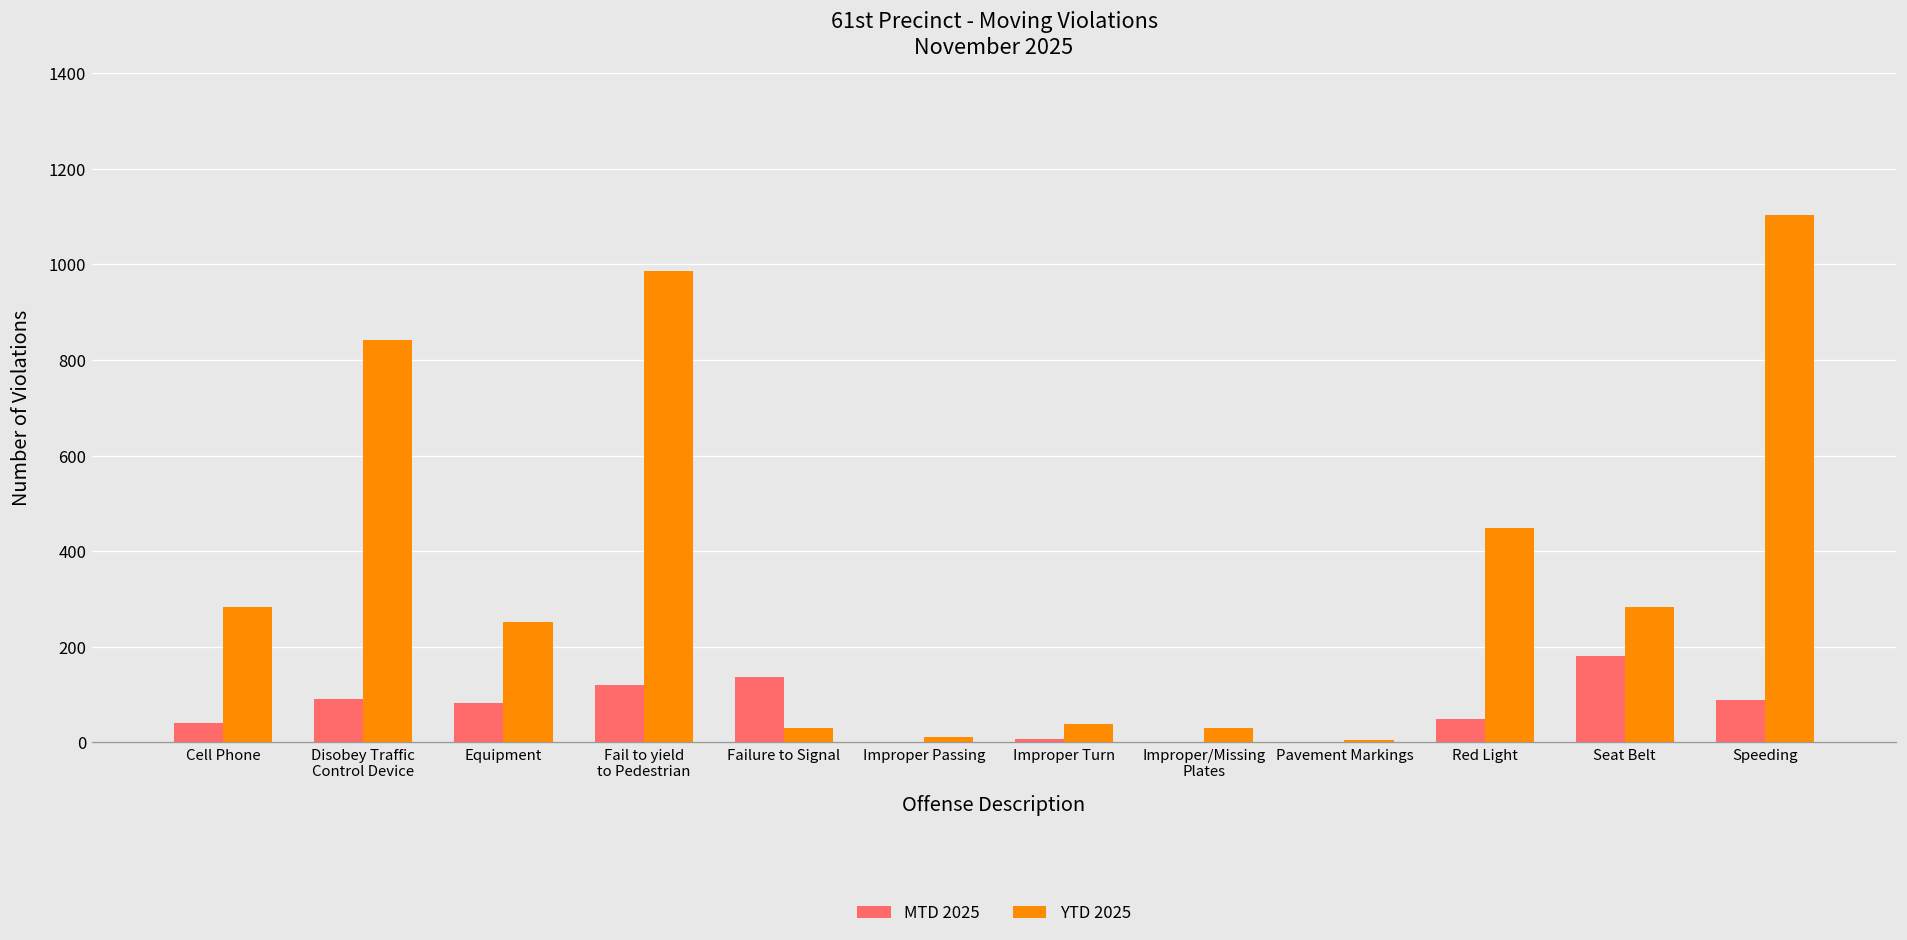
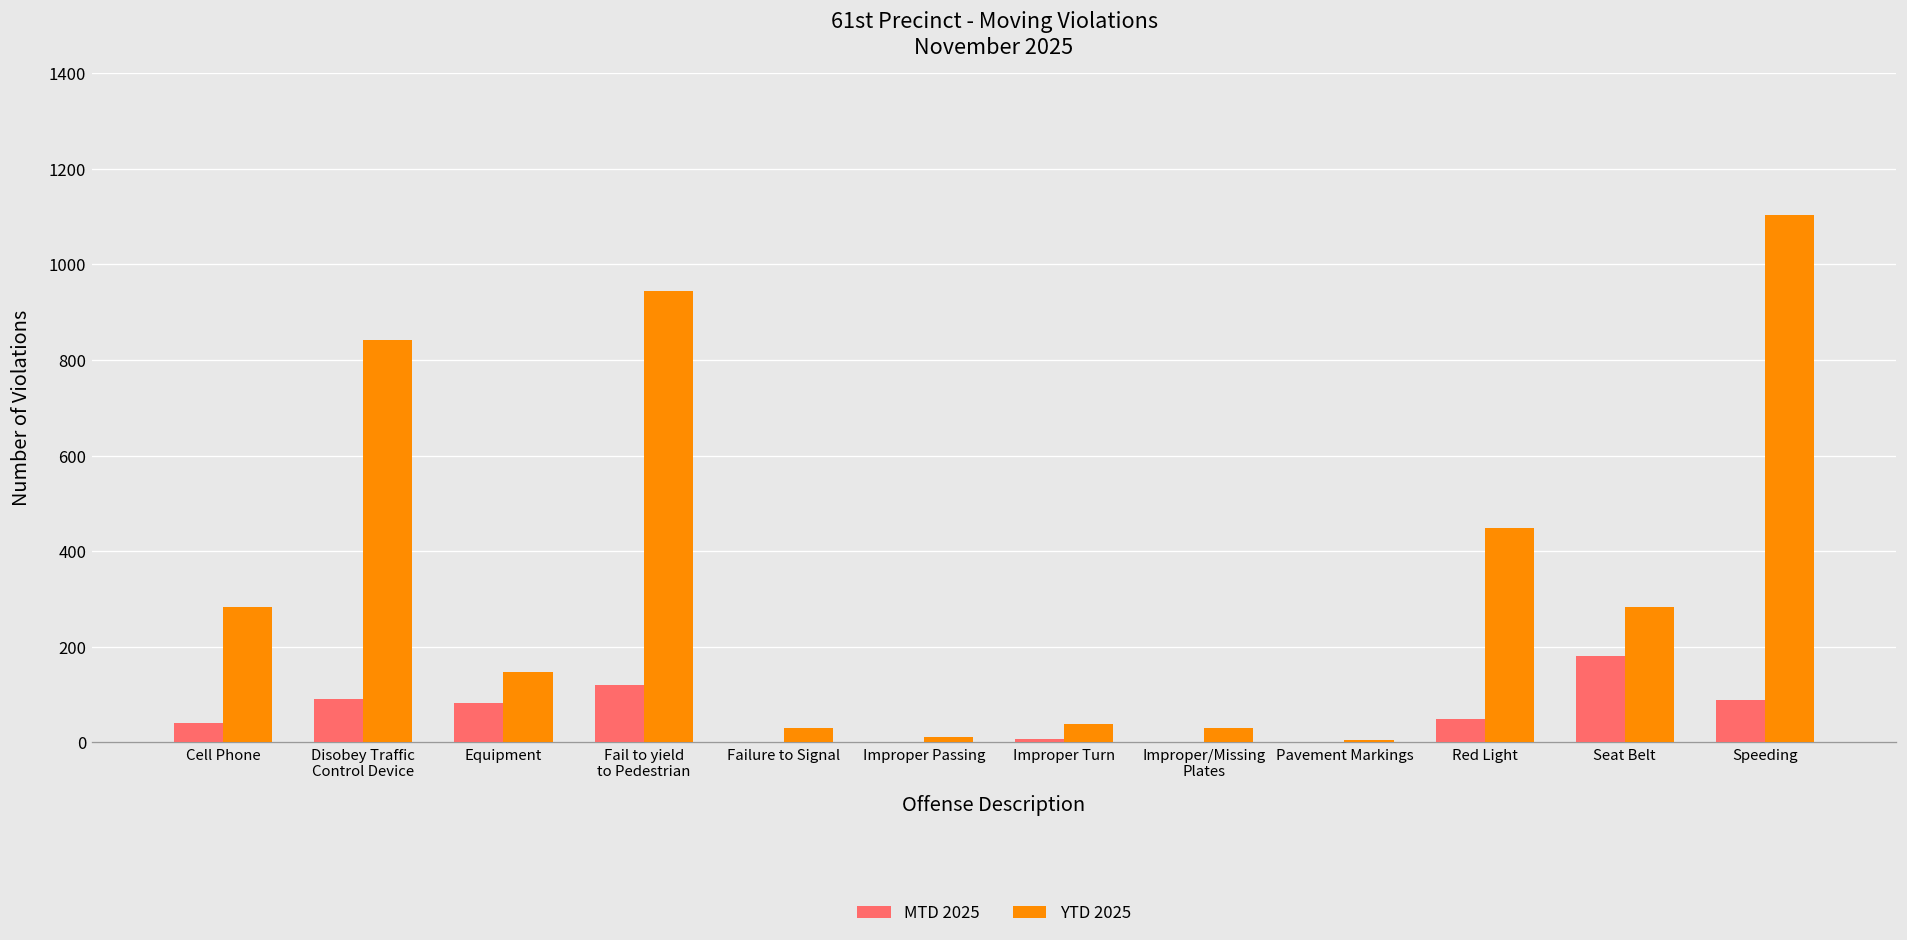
YTD 2025, Equipment: 250 -> 150
YTD 2025, Fail to yield to Pedestrian: 990 -> 940
MTD 2025, Failure to Signal: 140 -> 0
